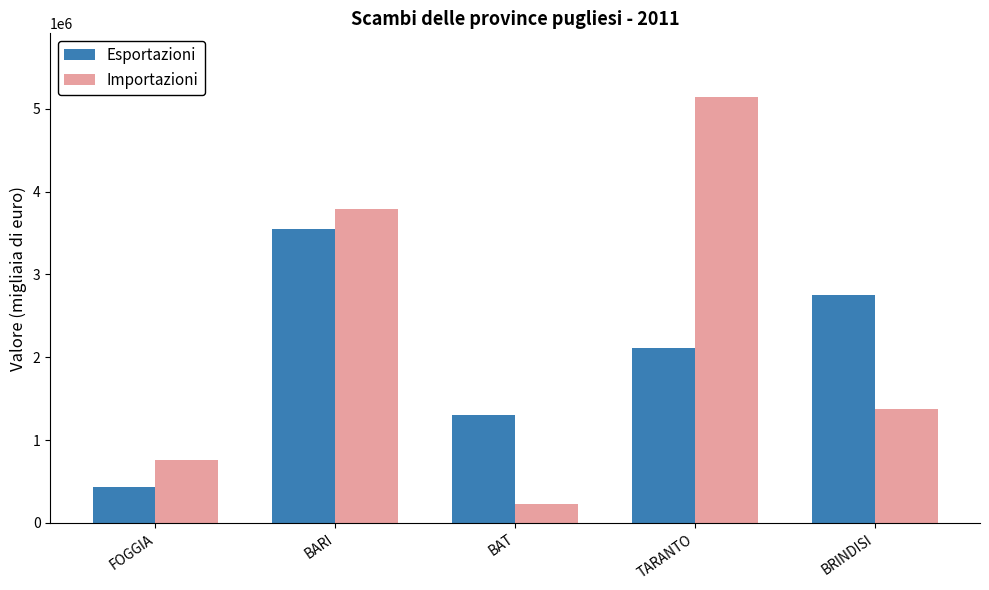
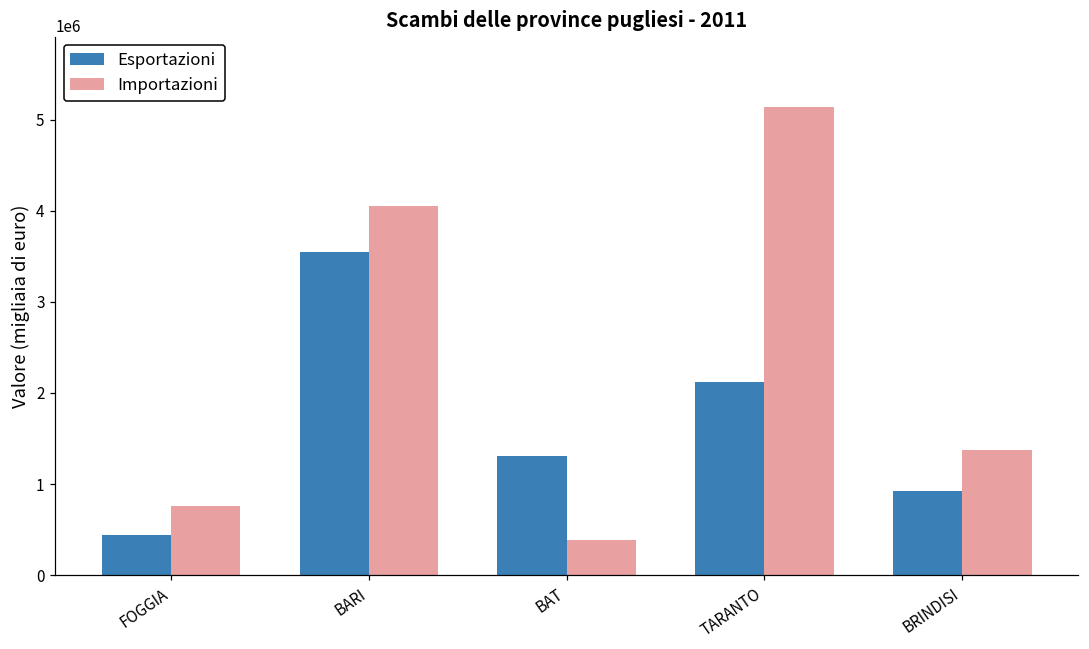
Importazioni, BARI: 3800000 -> 4000000
Importazioni, BAT: 200000 -> 400000
Esportazioni, BRINDISI: 2800000 -> 900000
